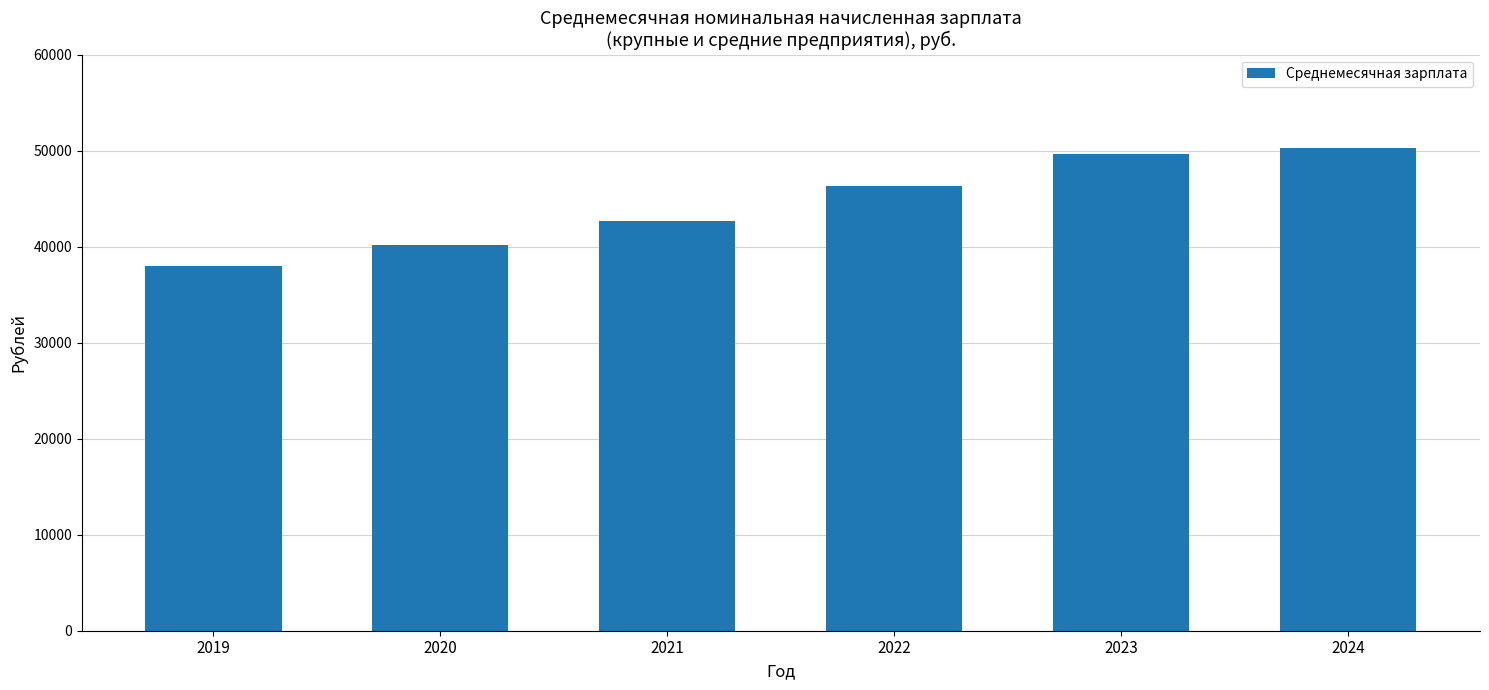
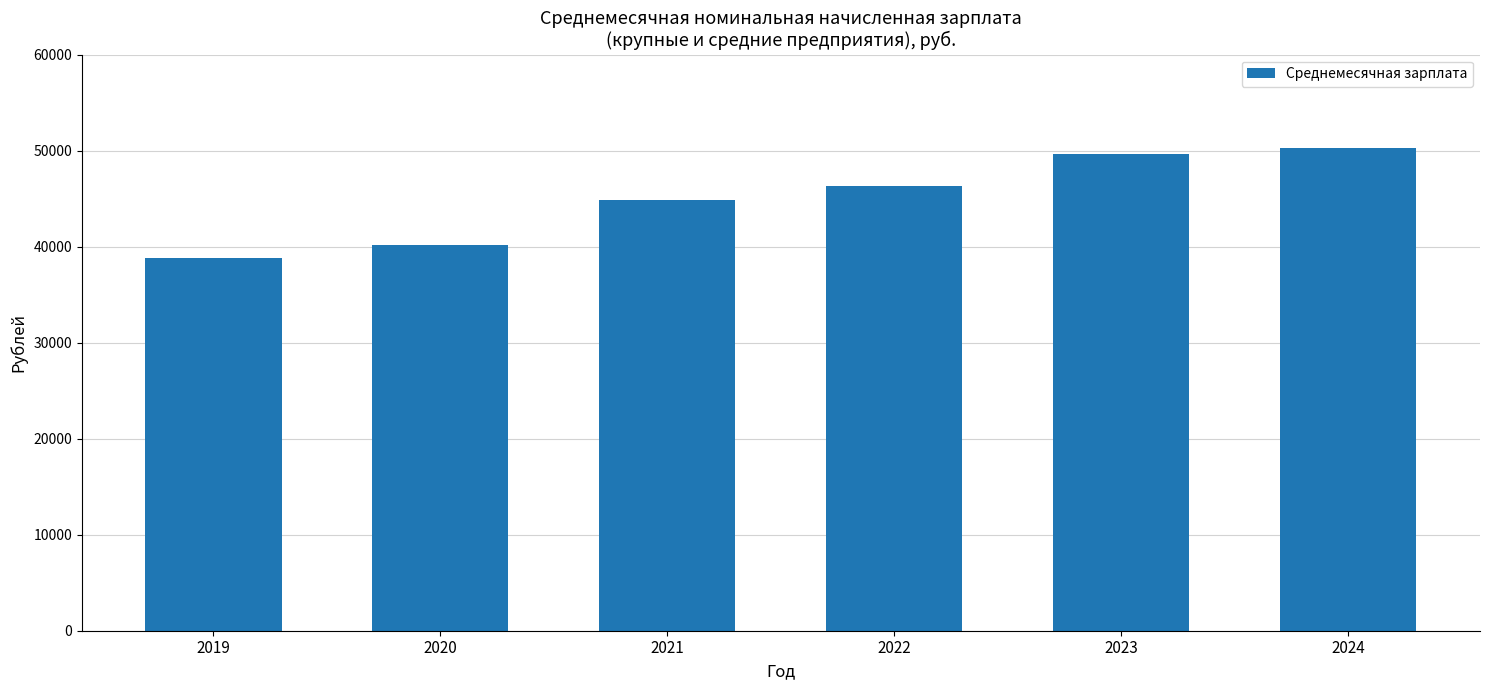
2019: 38000 -> 39000
2021: 43000 -> 45000
